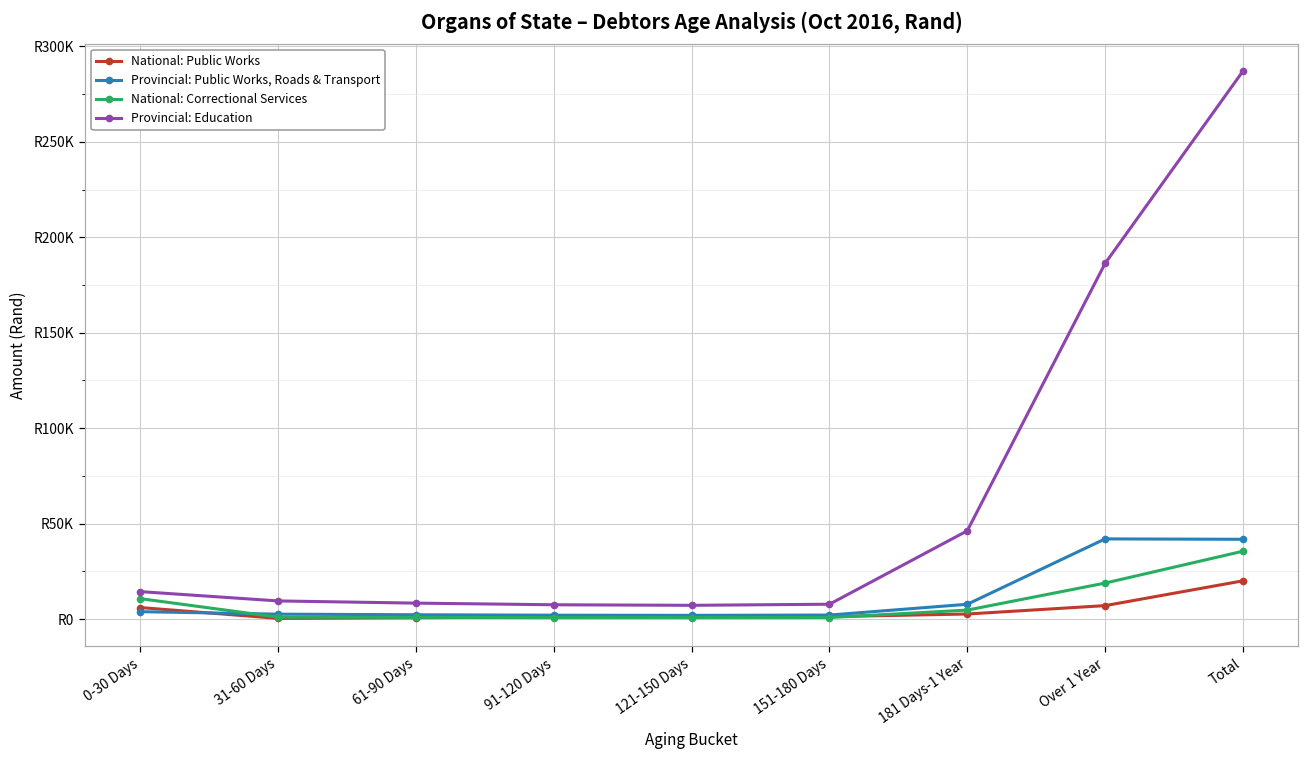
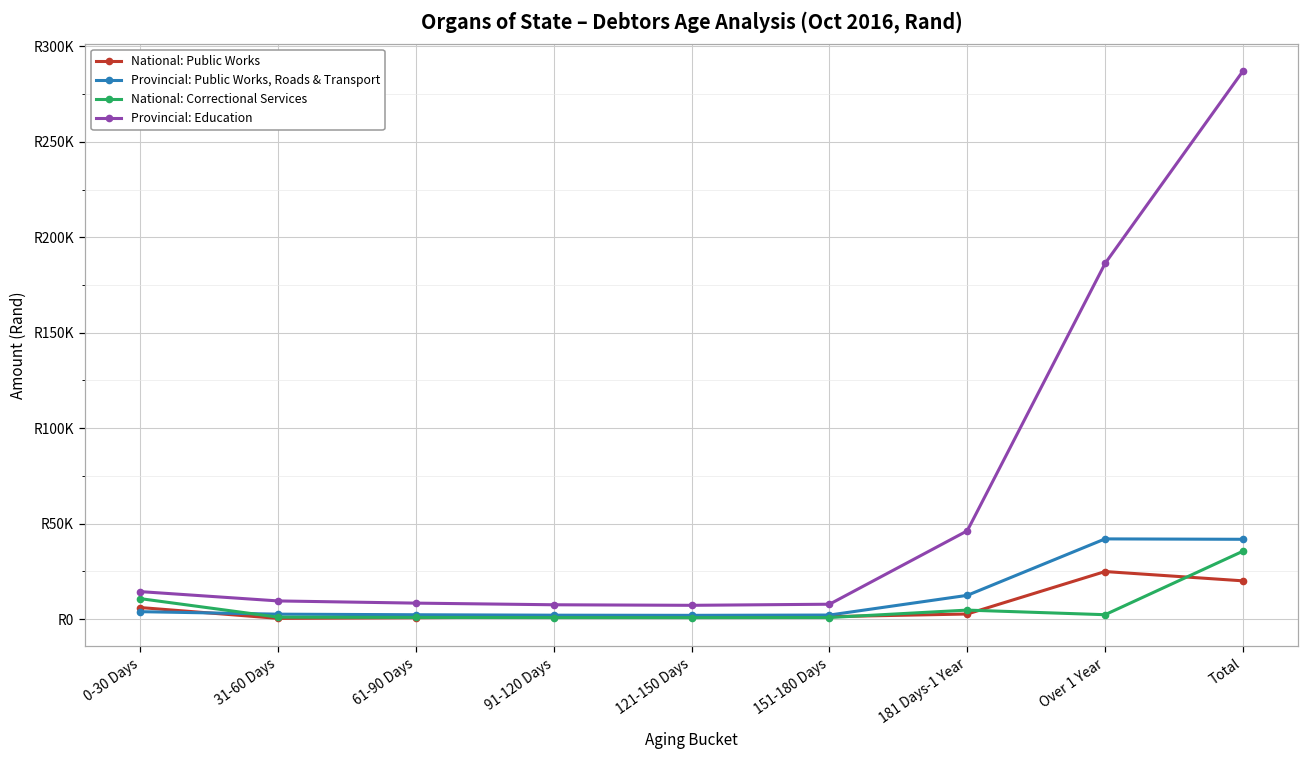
Provincial: Public Works, Roads & Transport, 181 Days-1 Year: R8000 -> R12000
National: Public Works, Over 1 Year: R7000 -> R25000
National: Correctional Services, Over 1 Year: R19000 -> R2000
